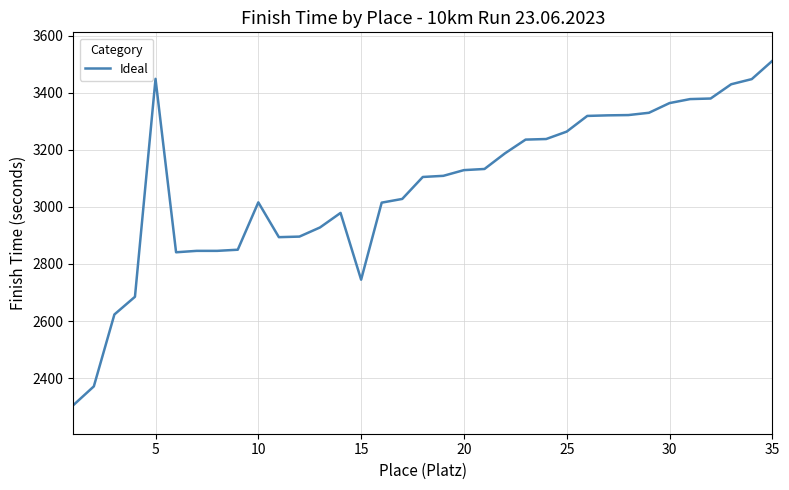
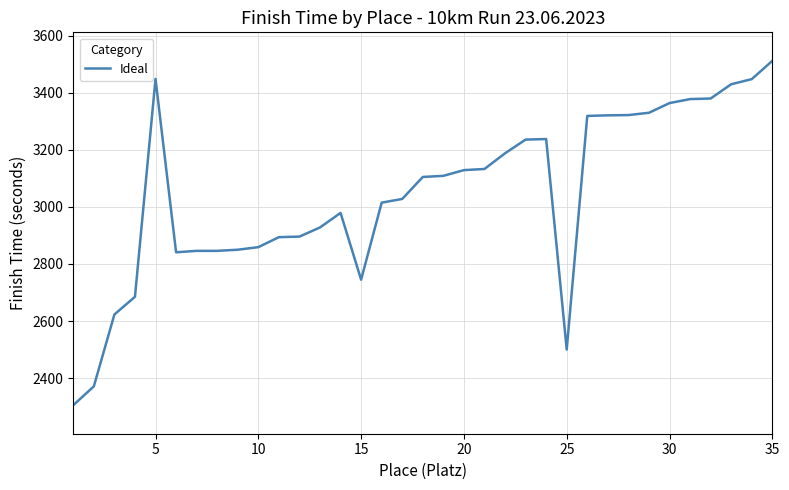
10: 3020 -> 2860
25: 3260 -> 2500
